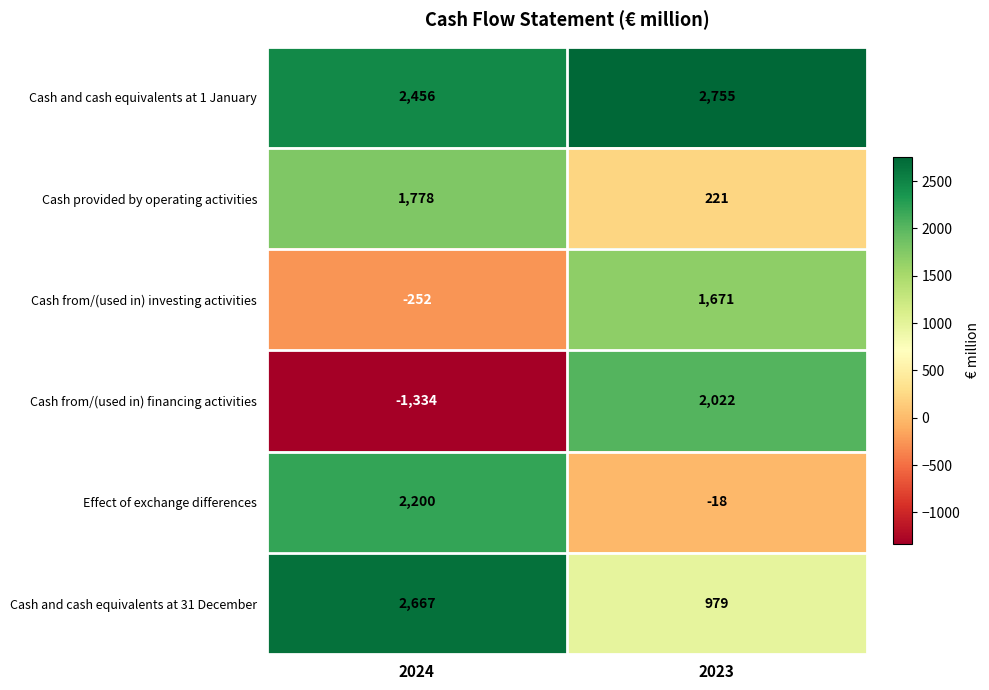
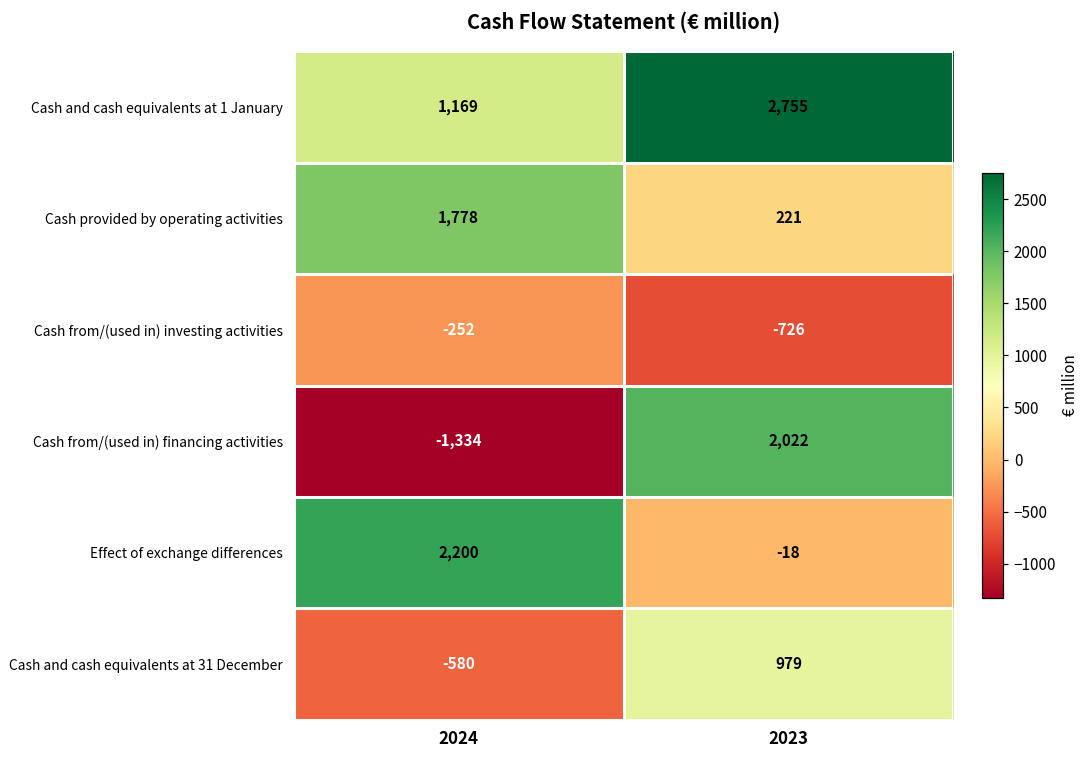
Cash and cash equivalents at 1 January, 2024: 2,456 -> 1,169
Cash from/(used in) investing activities, 2023: 1,671 -> -726
Cash and cash equivalents at 31 December, 2024: 2,667 -> -580
